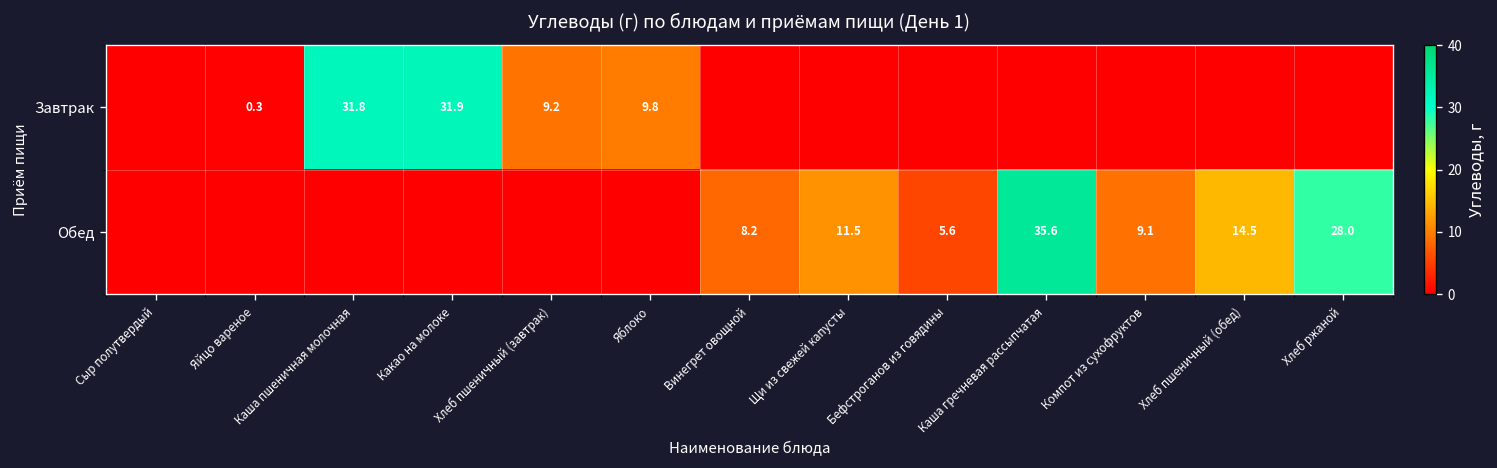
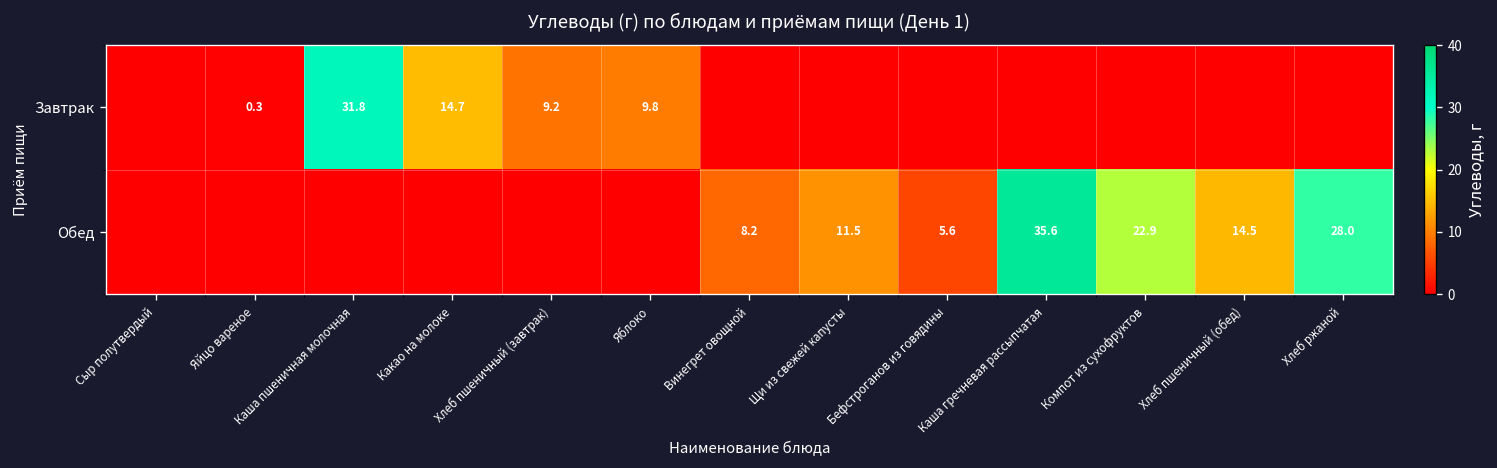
Завтрак, Какао на молоке: 31.9 -> 14.7
Обед, Компот из сухофруктов: 9.1 -> 22.9
